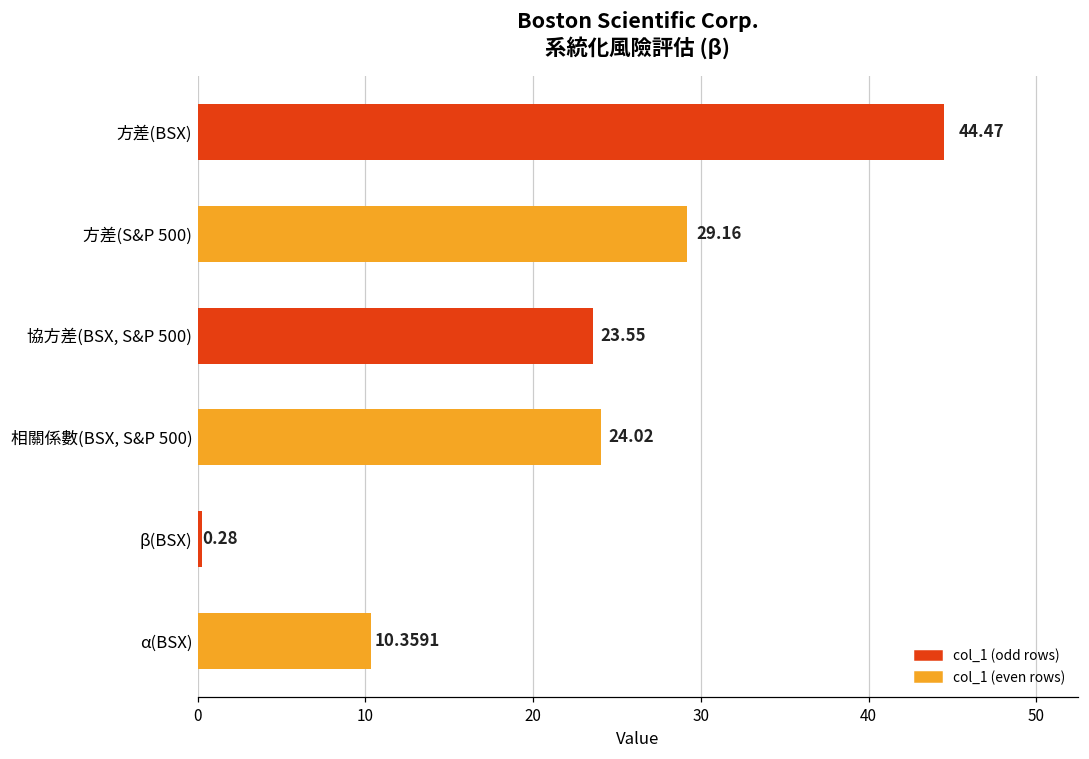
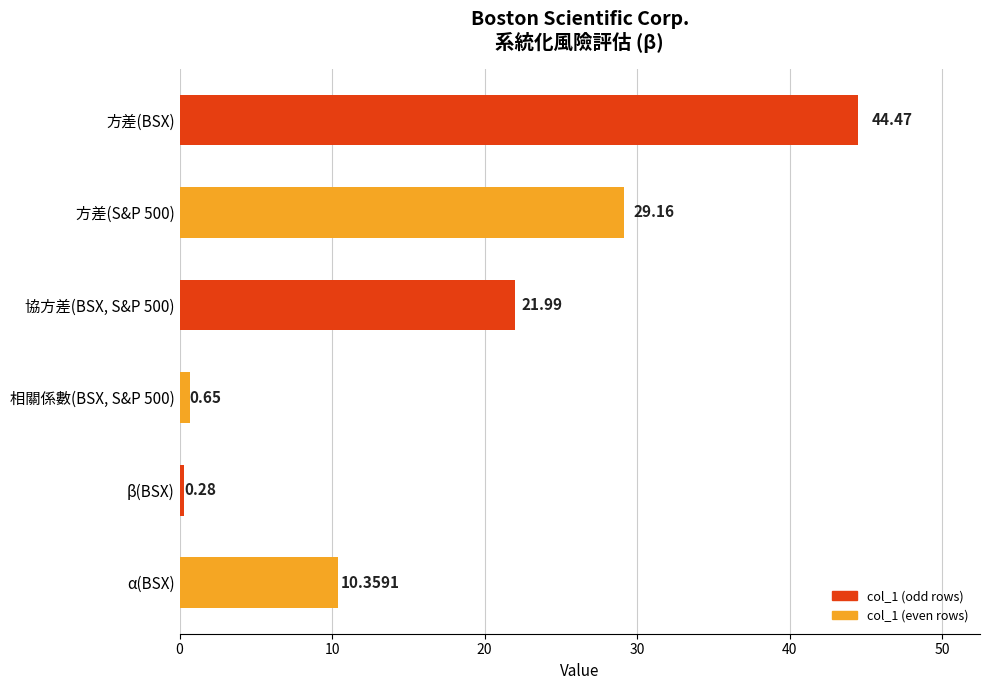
協方差(BSX, S&P 500): 23.55 -> 21.99
相關係數(BSX, S&P 500): 24.02 -> 0.65
